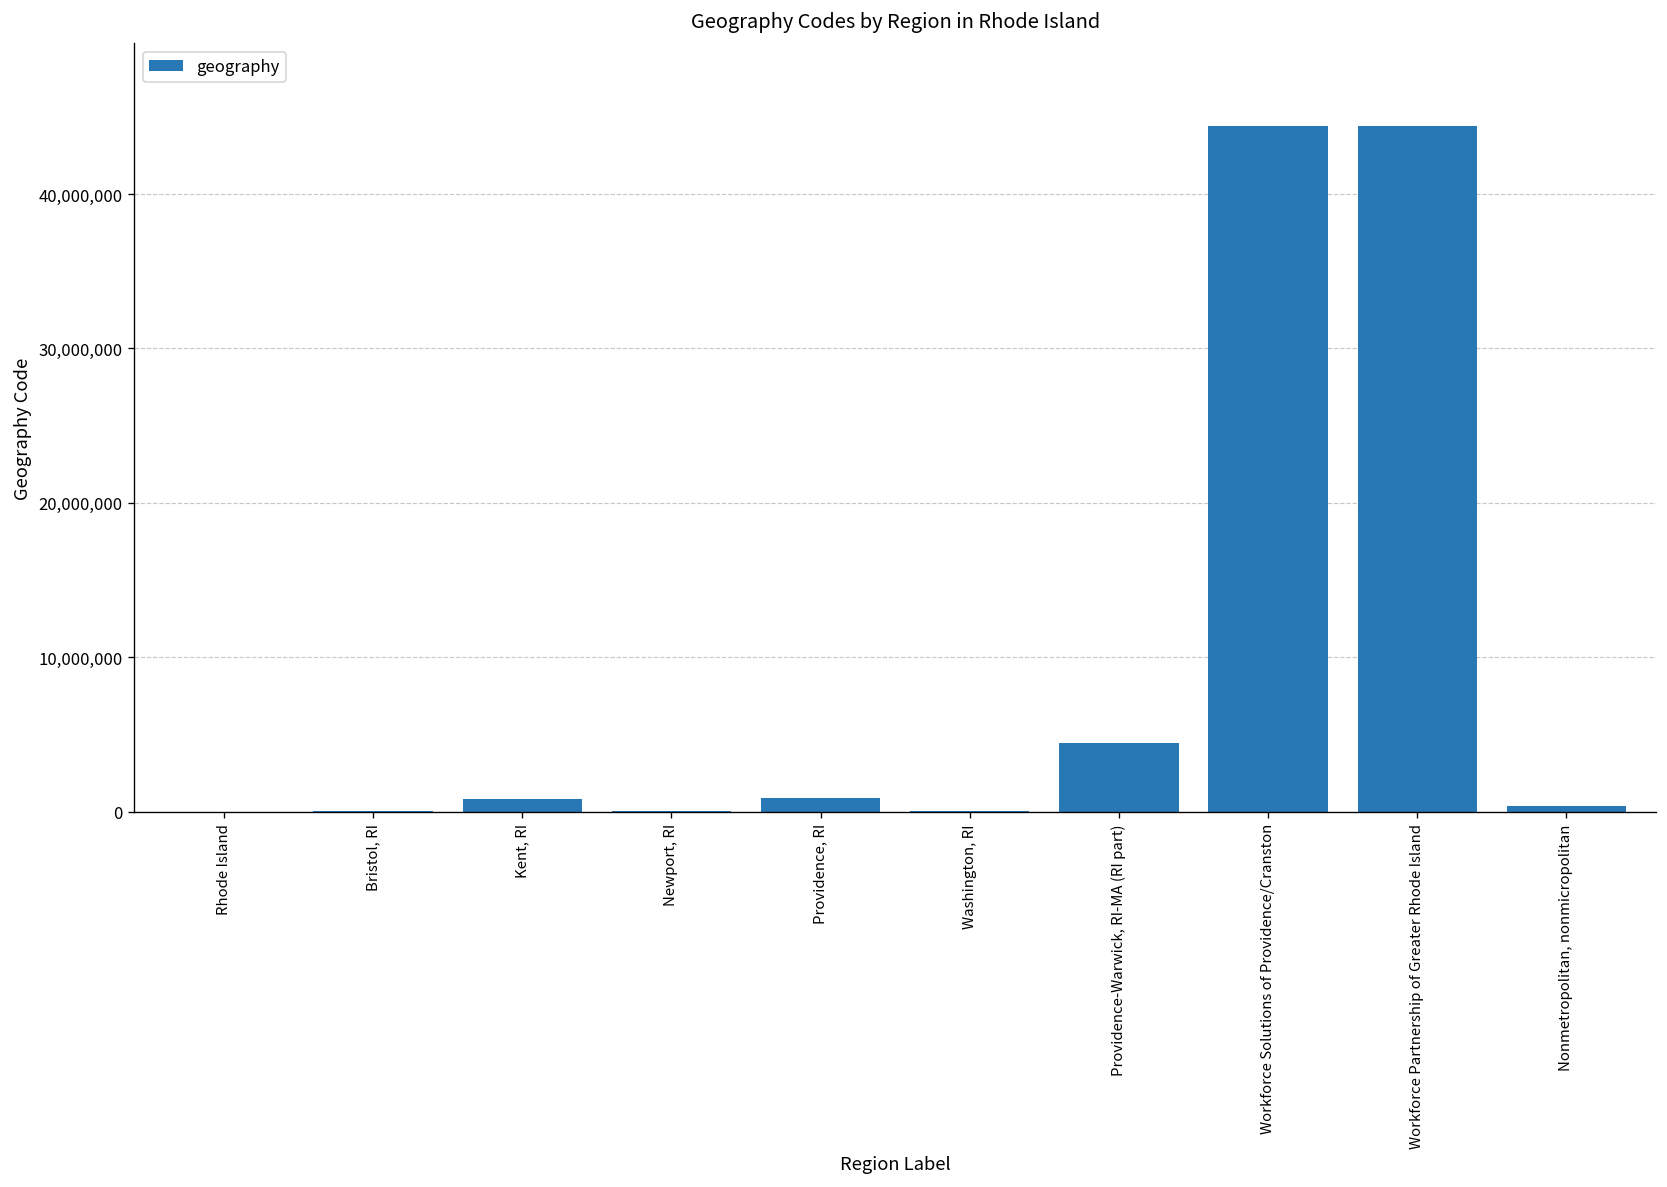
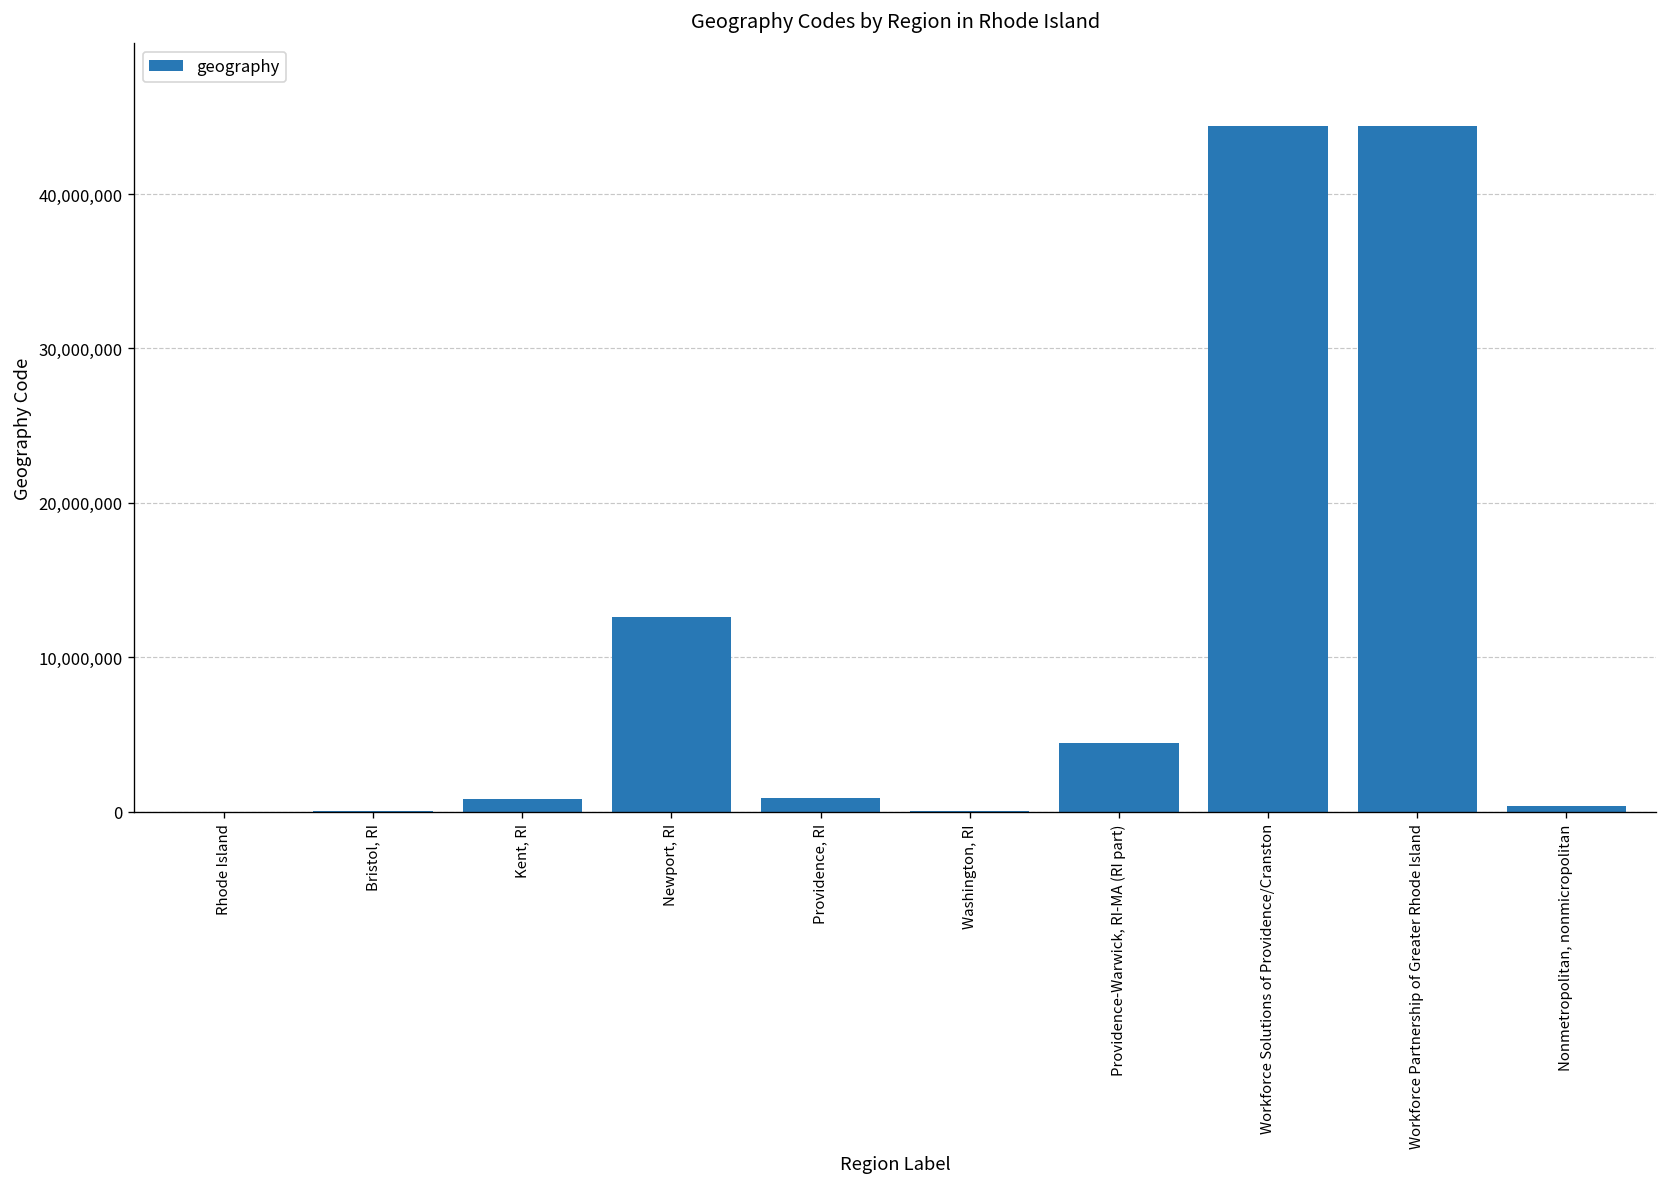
Newport, RI: 0 -> 12,600,000
